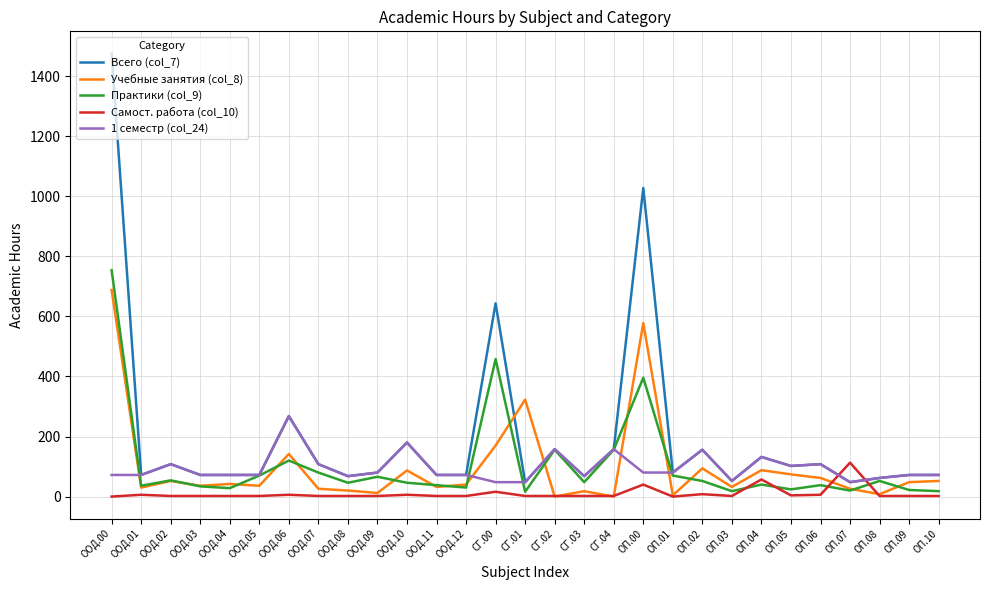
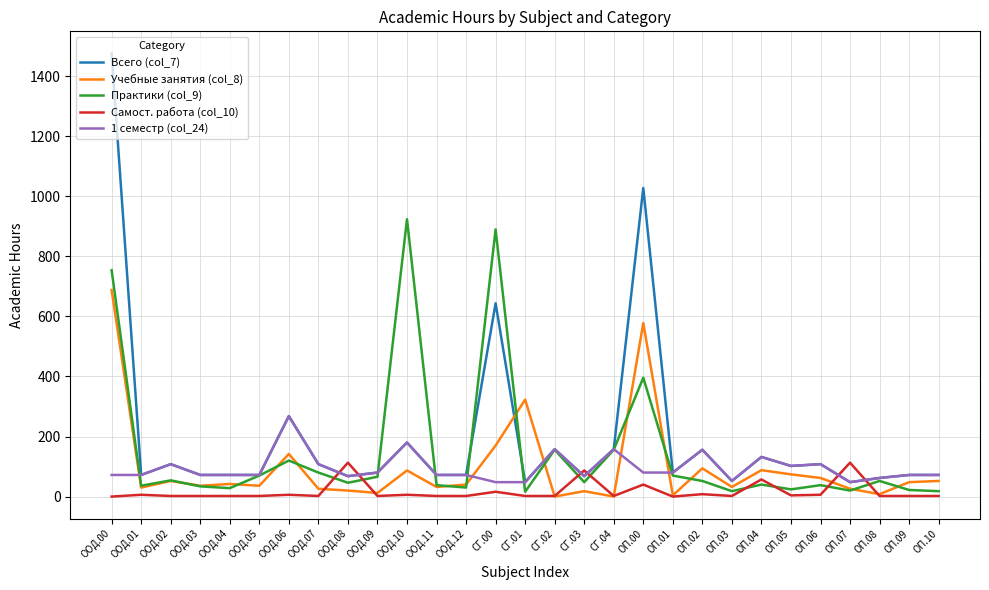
Самост. работа (col_10), ООД.08: 0 -> 110
Практики (col_9), ООД.10: 50 -> 920
Практики (col_9), СГ.00: 460 -> 890
Самост. работа (col_10), СГ.03: 0 -> 90
